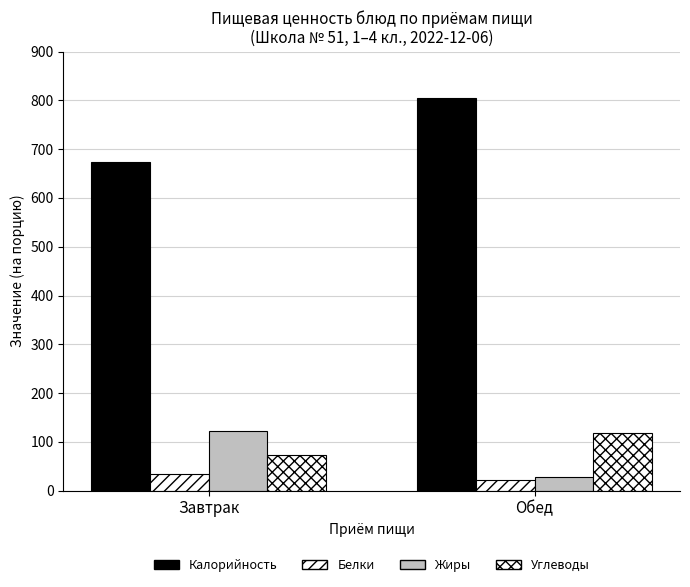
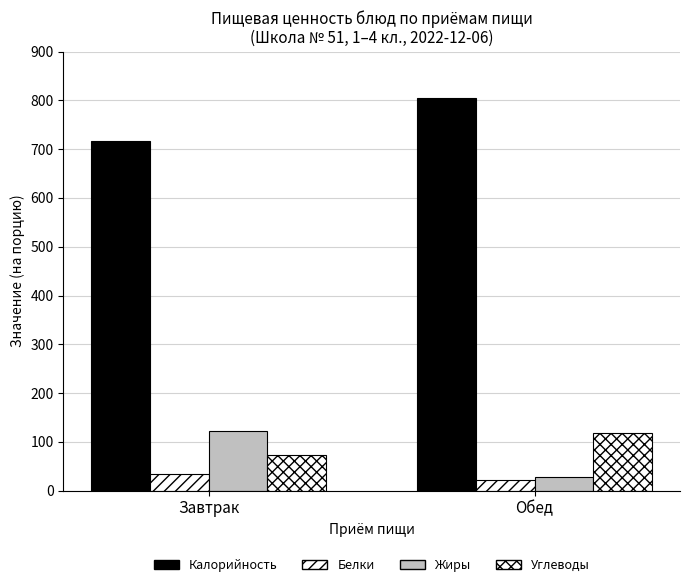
Калорийность, Завтрак: 670 -> 720
